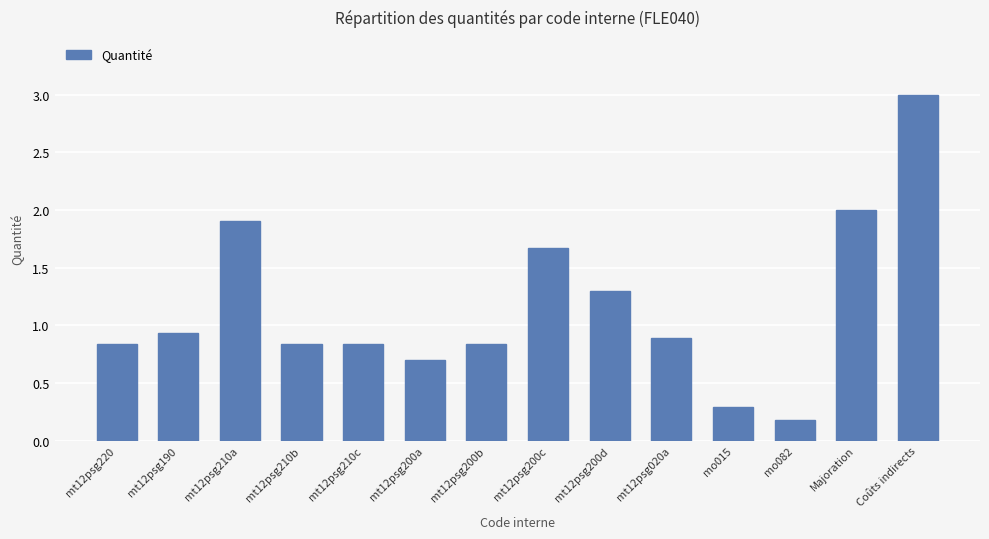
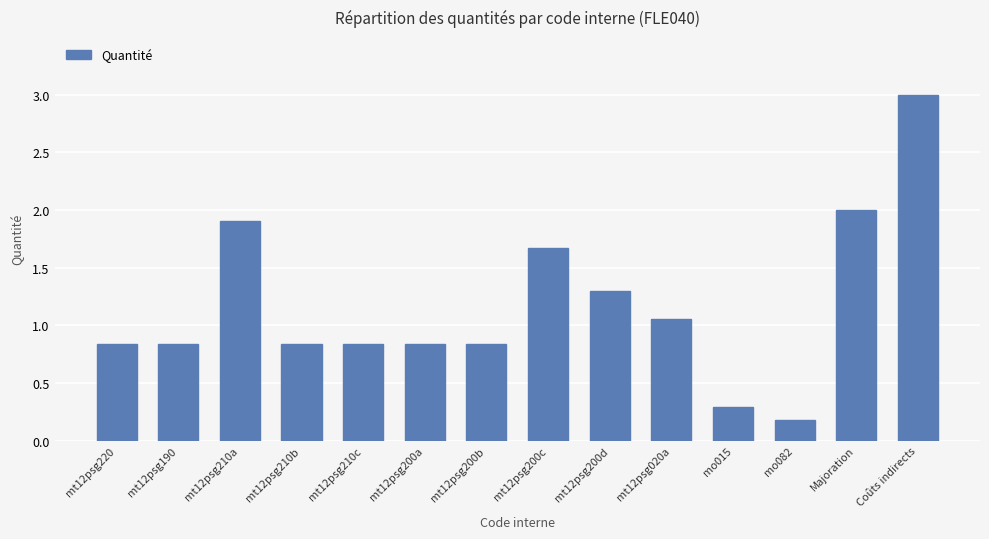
mt12psg190: 0.93 -> 0.84
mt12psg200a: 0.70 -> 0.84
mt12psg020a: 0.89 -> 1.05
